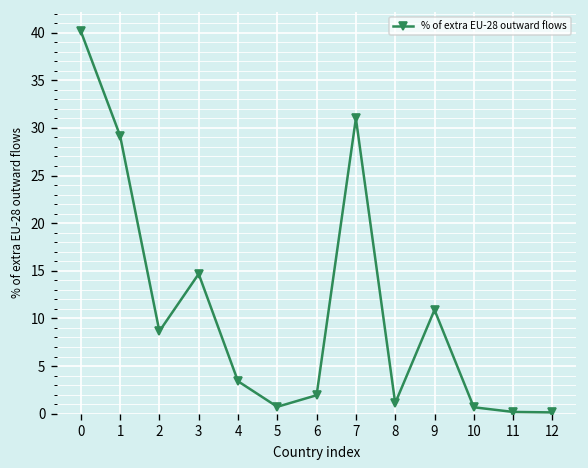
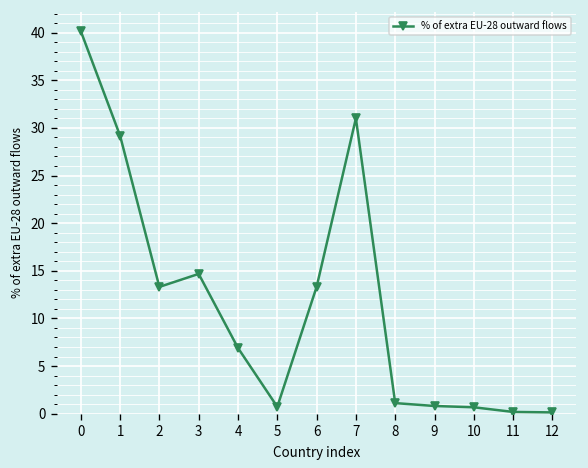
2: 9 -> 13
4: 3 -> 7
6: 2 -> 13
9: 11 -> 1
